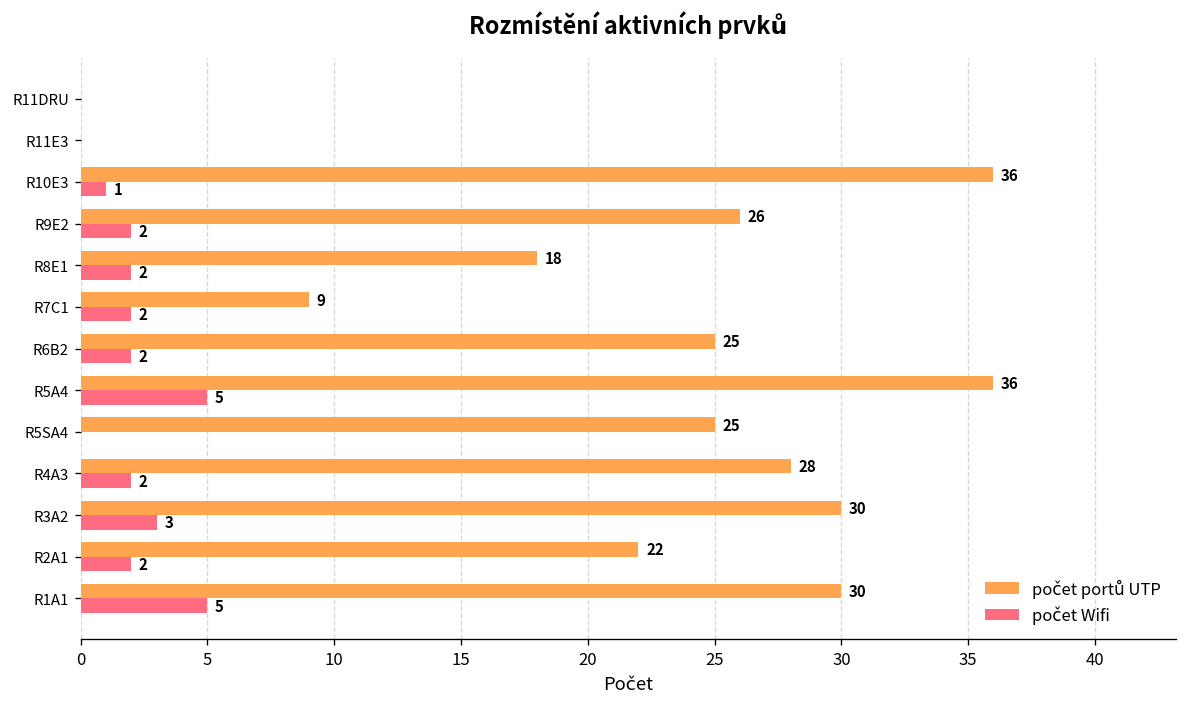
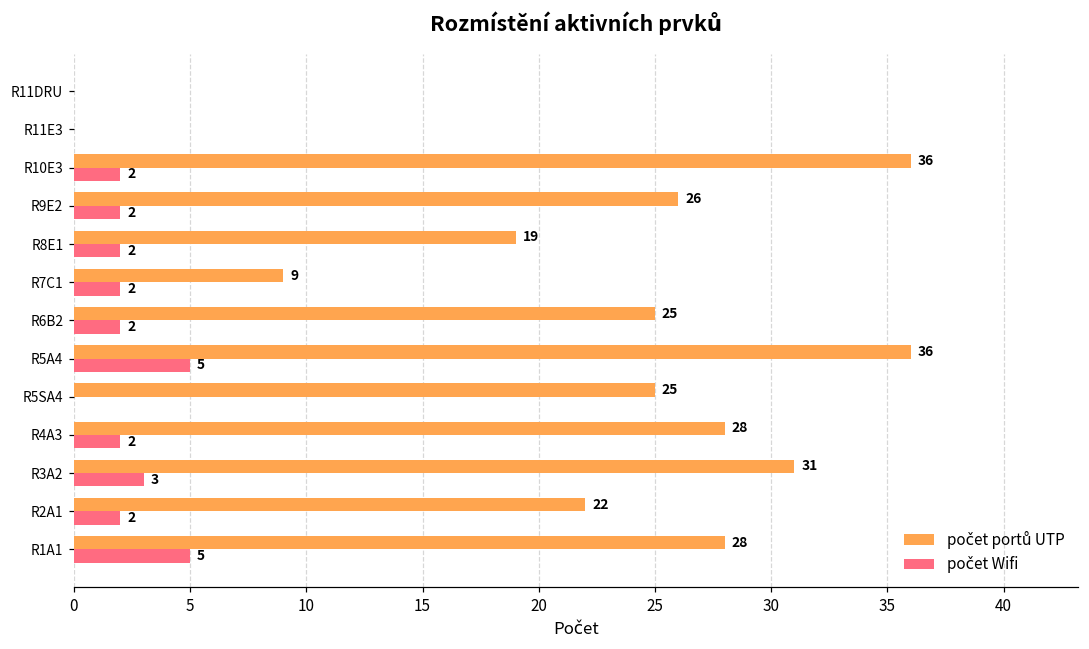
počet Wifi, R10E3: 1 -> 2
počet portů UTP, R8E1: 18 -> 19
počet portů UTP, R3A2: 30 -> 31
počet portů UTP, R1A1: 30 -> 28
